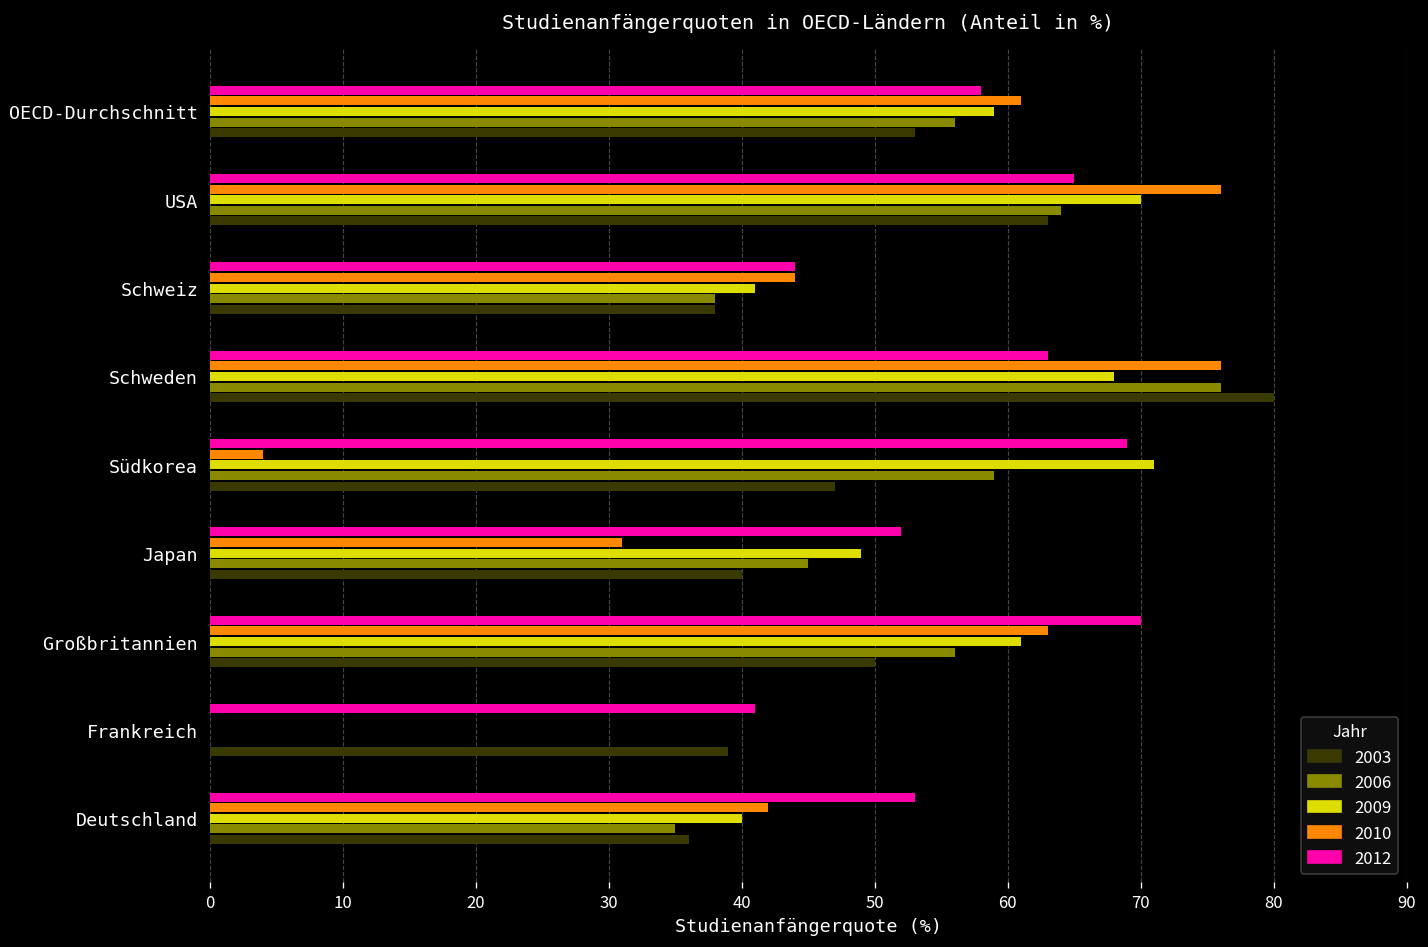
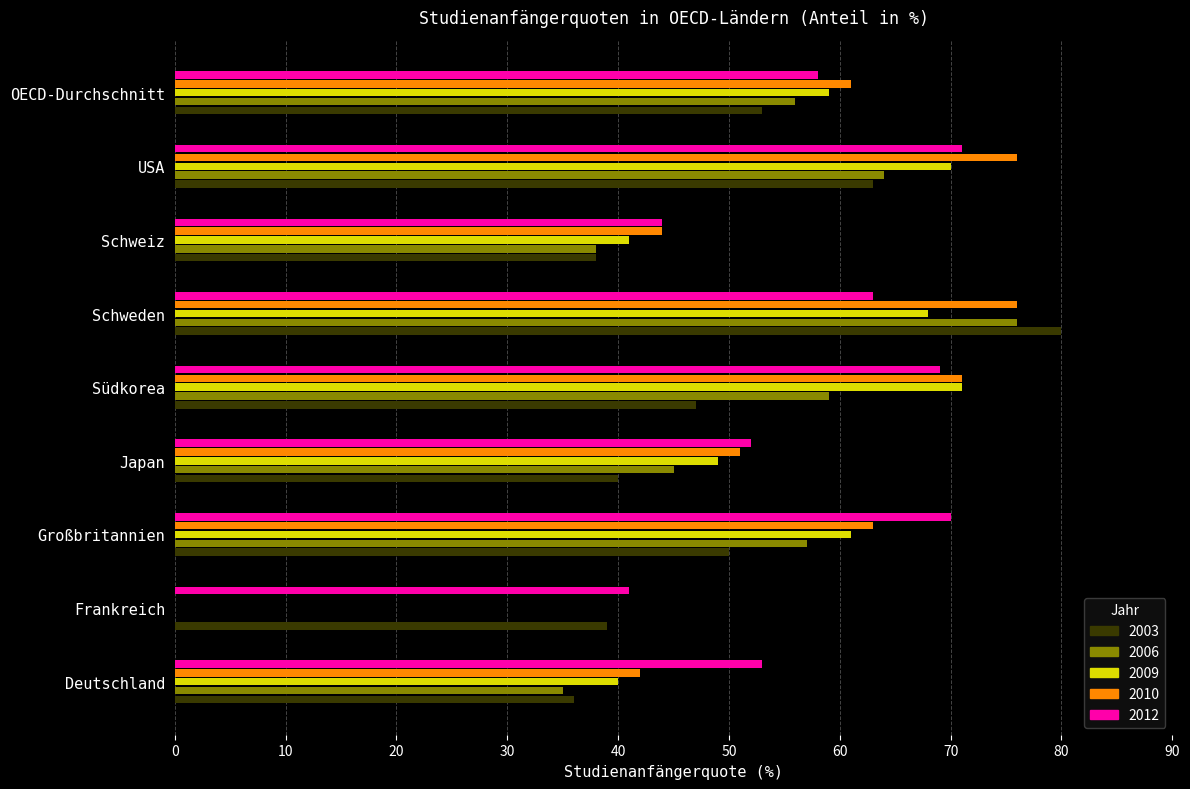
2012, USA: 65 -> 71
2010, Südkorea: 4 -> 71
2010, Japan: 31 -> 51
2006, Großbritannien: 56 -> 57
